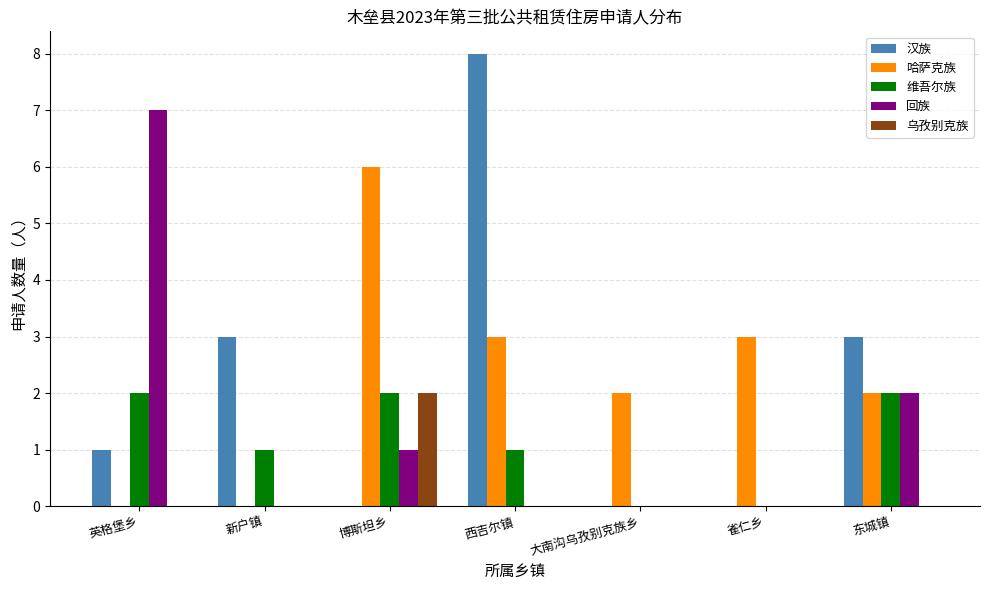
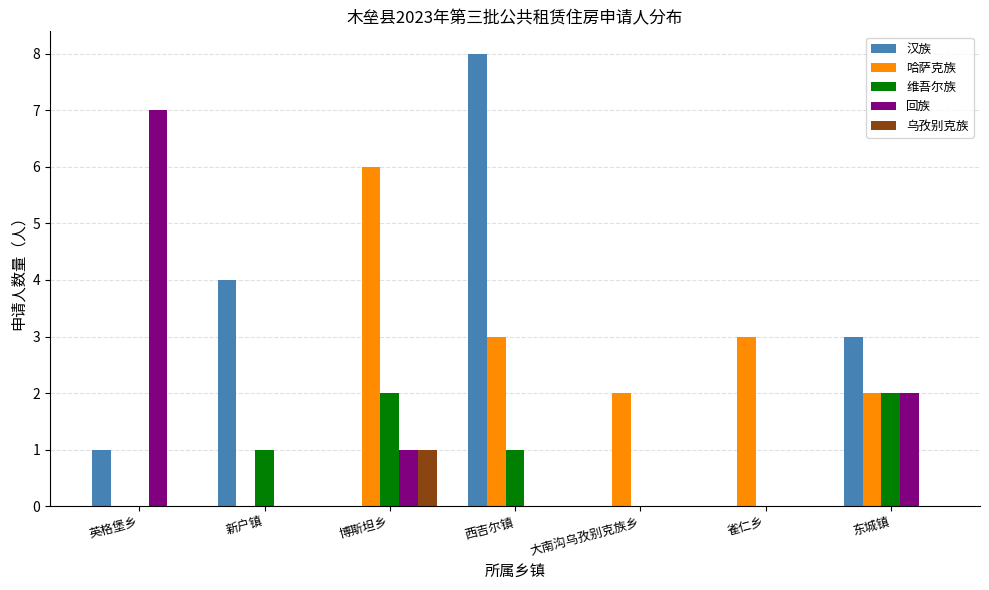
维吾尔族, 英格堡乡: 2 -> 0
汉族, 新户镇: 3 -> 4
乌孜别克族, 博斯坦乡: 2 -> 1
